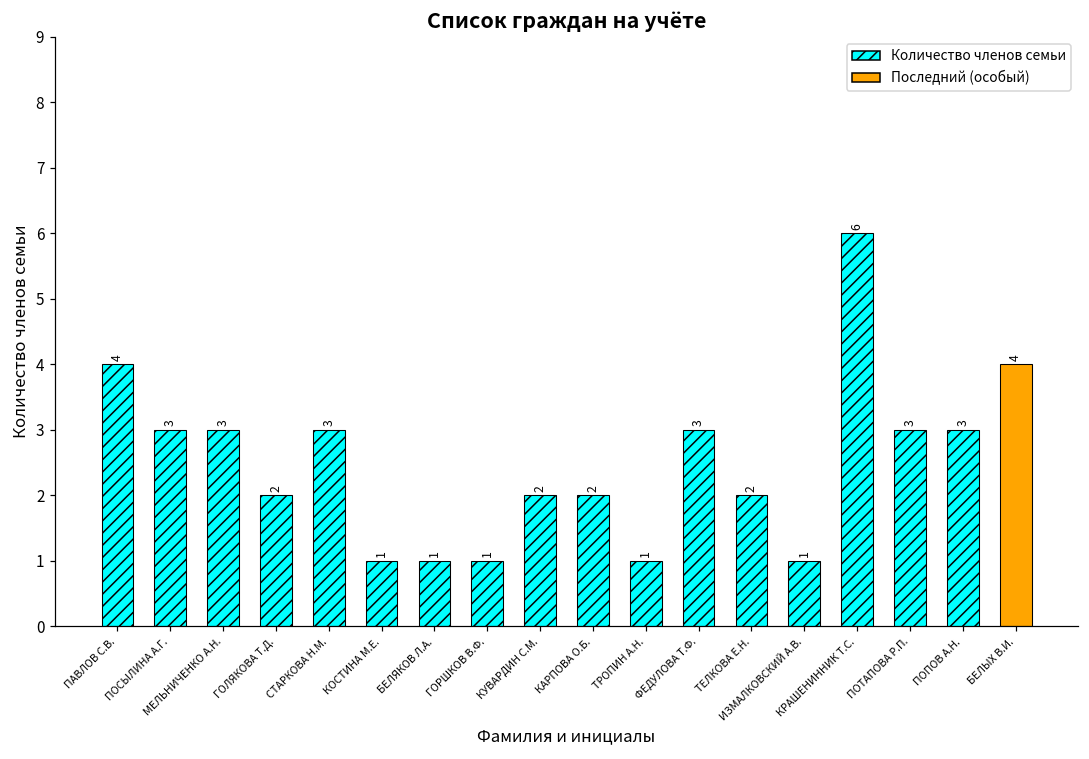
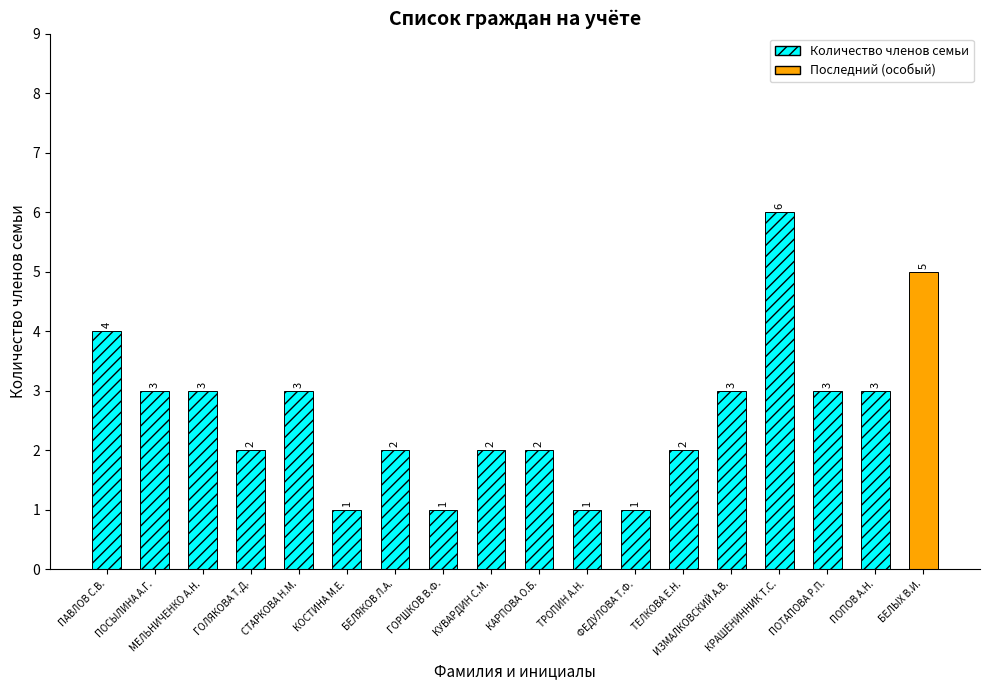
БЕЛЯКОВ Л.А.: 1 -> 2
ФЕДУЛОВА Т.Ф.: 3 -> 1
ИЗМАЛКОВСКИЙ А.В.: 1 -> 3
БЕЛЫХ В.И.: 4 -> 5
